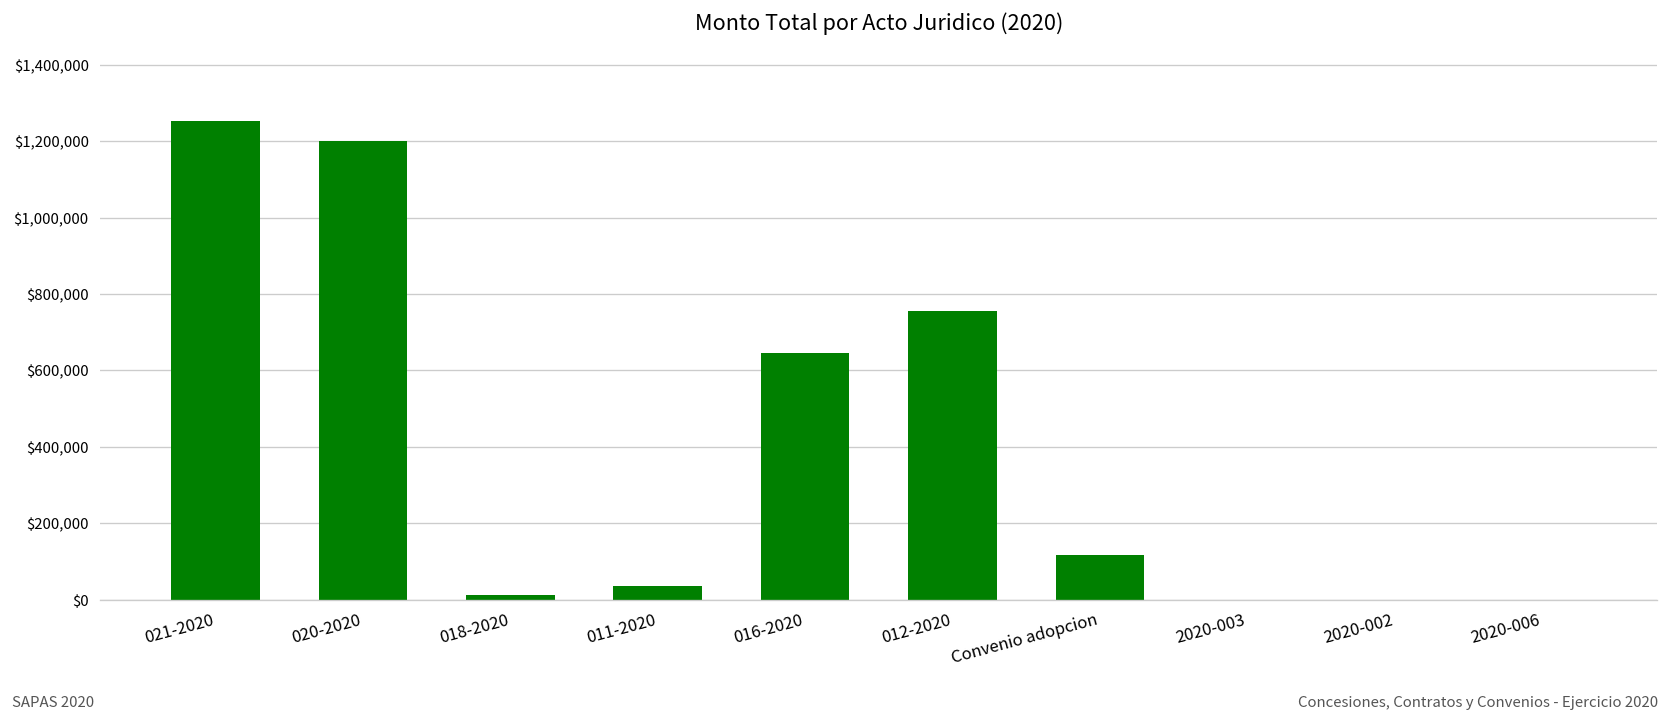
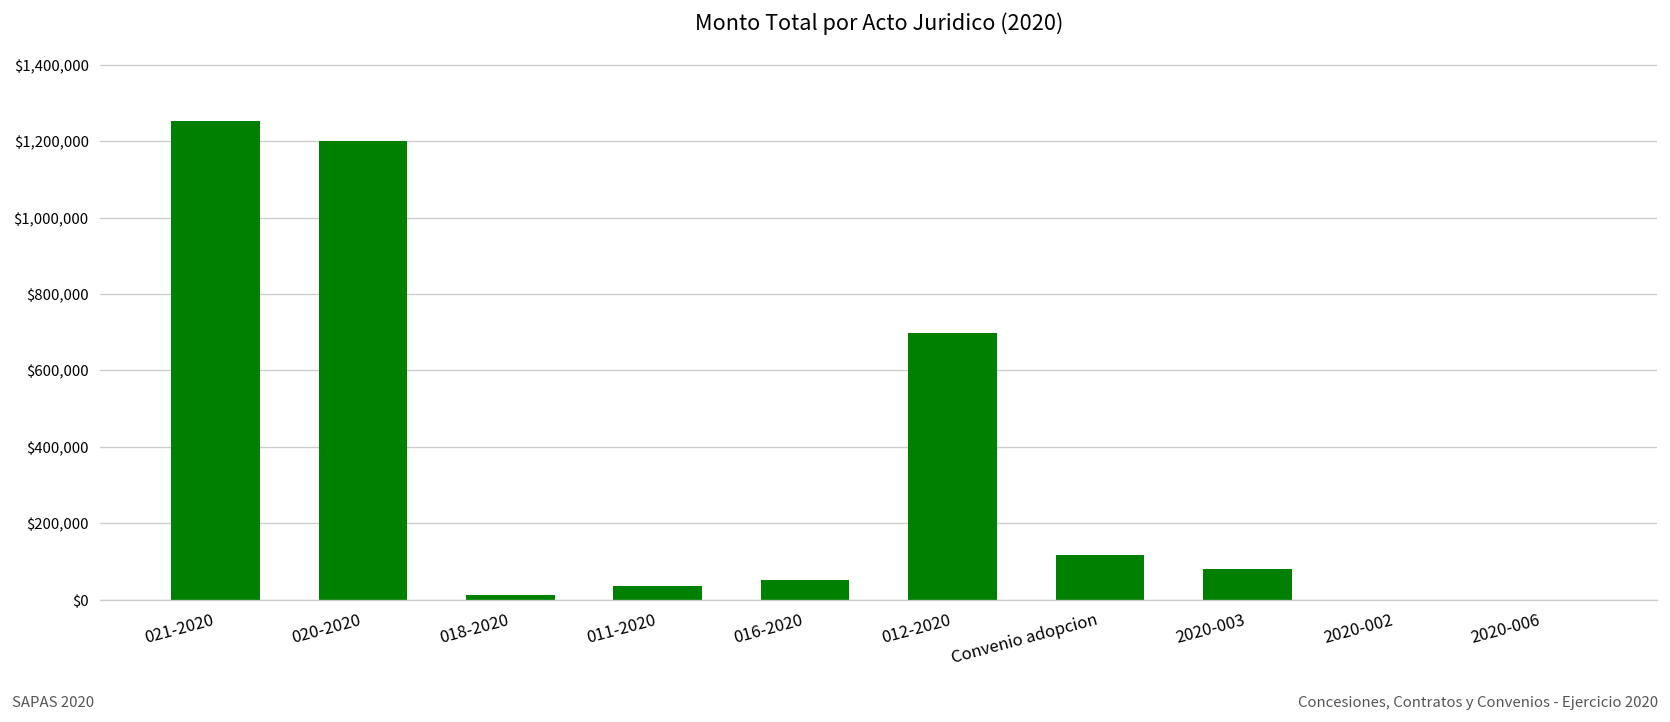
016-2020: $640,000 -> $50,000
012-2020: $760,000 -> $700,000
2020-003: $0 -> $80,000
